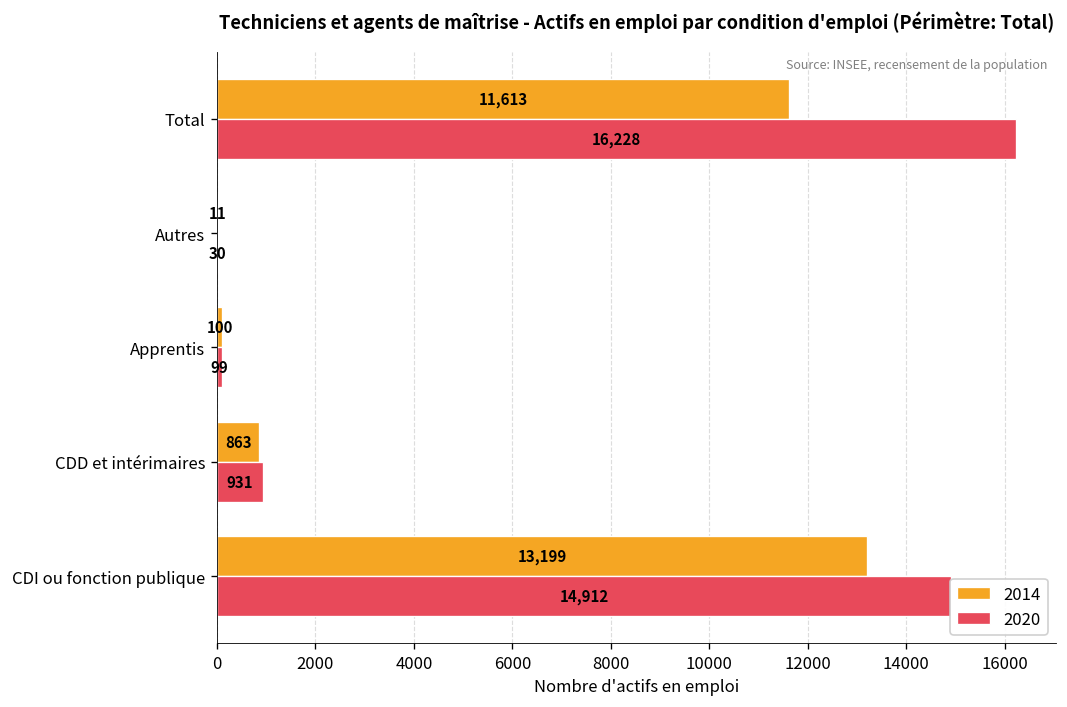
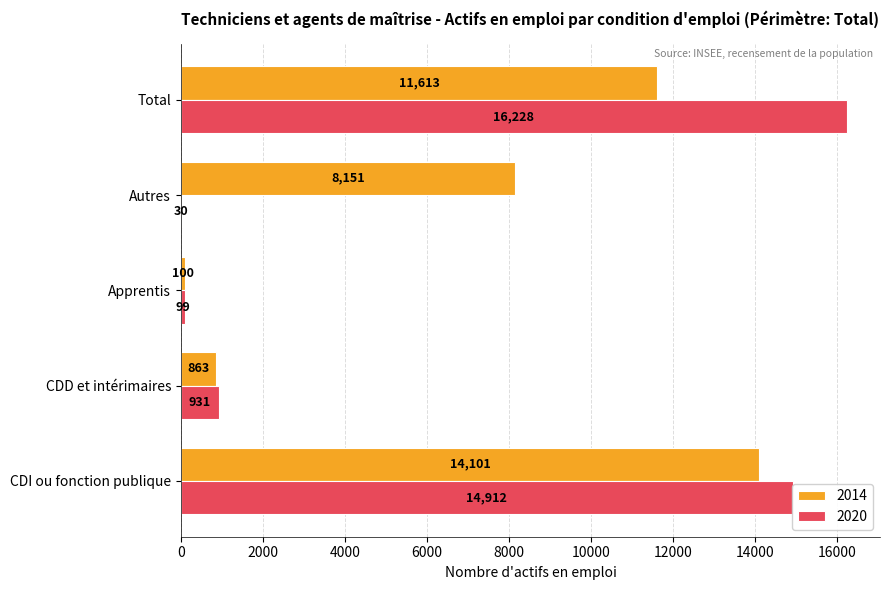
2014, Autres: 11 -> 8,151
2014, CDI ou fonction publique: 13,199 -> 14,101
